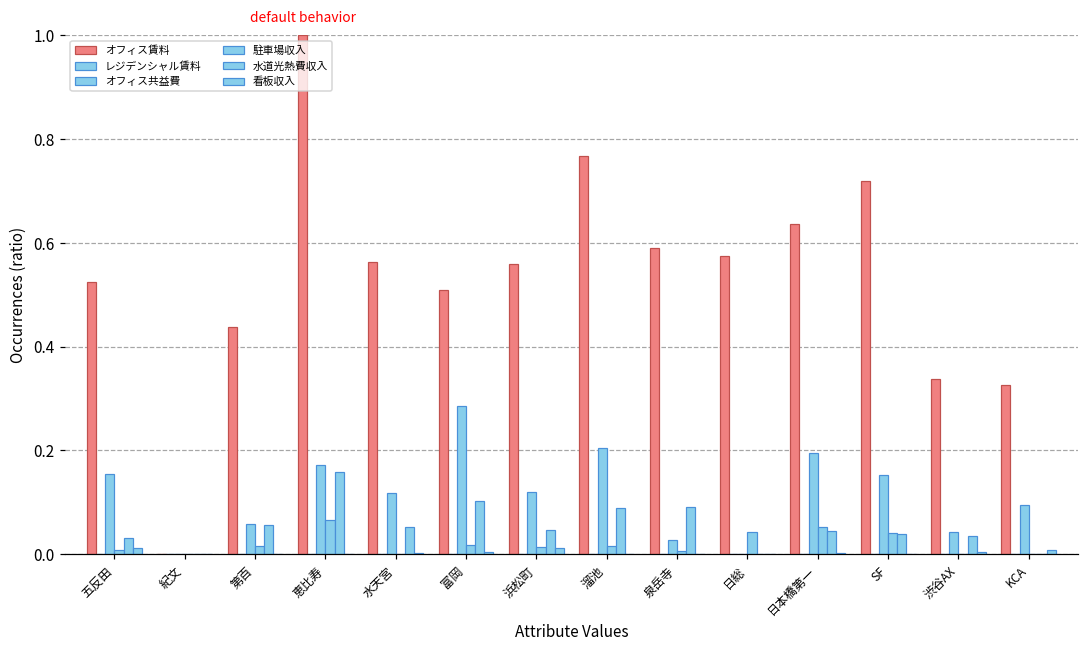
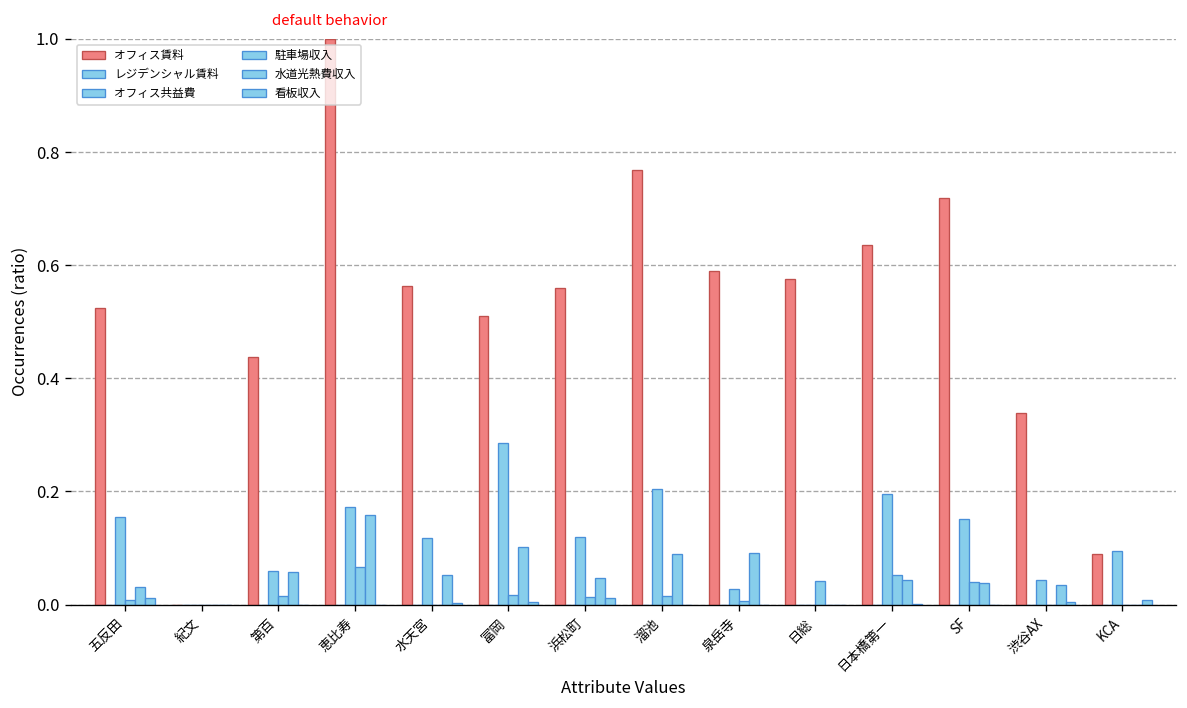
オフィス賃料, KCA: 0.33 -> 0.09
